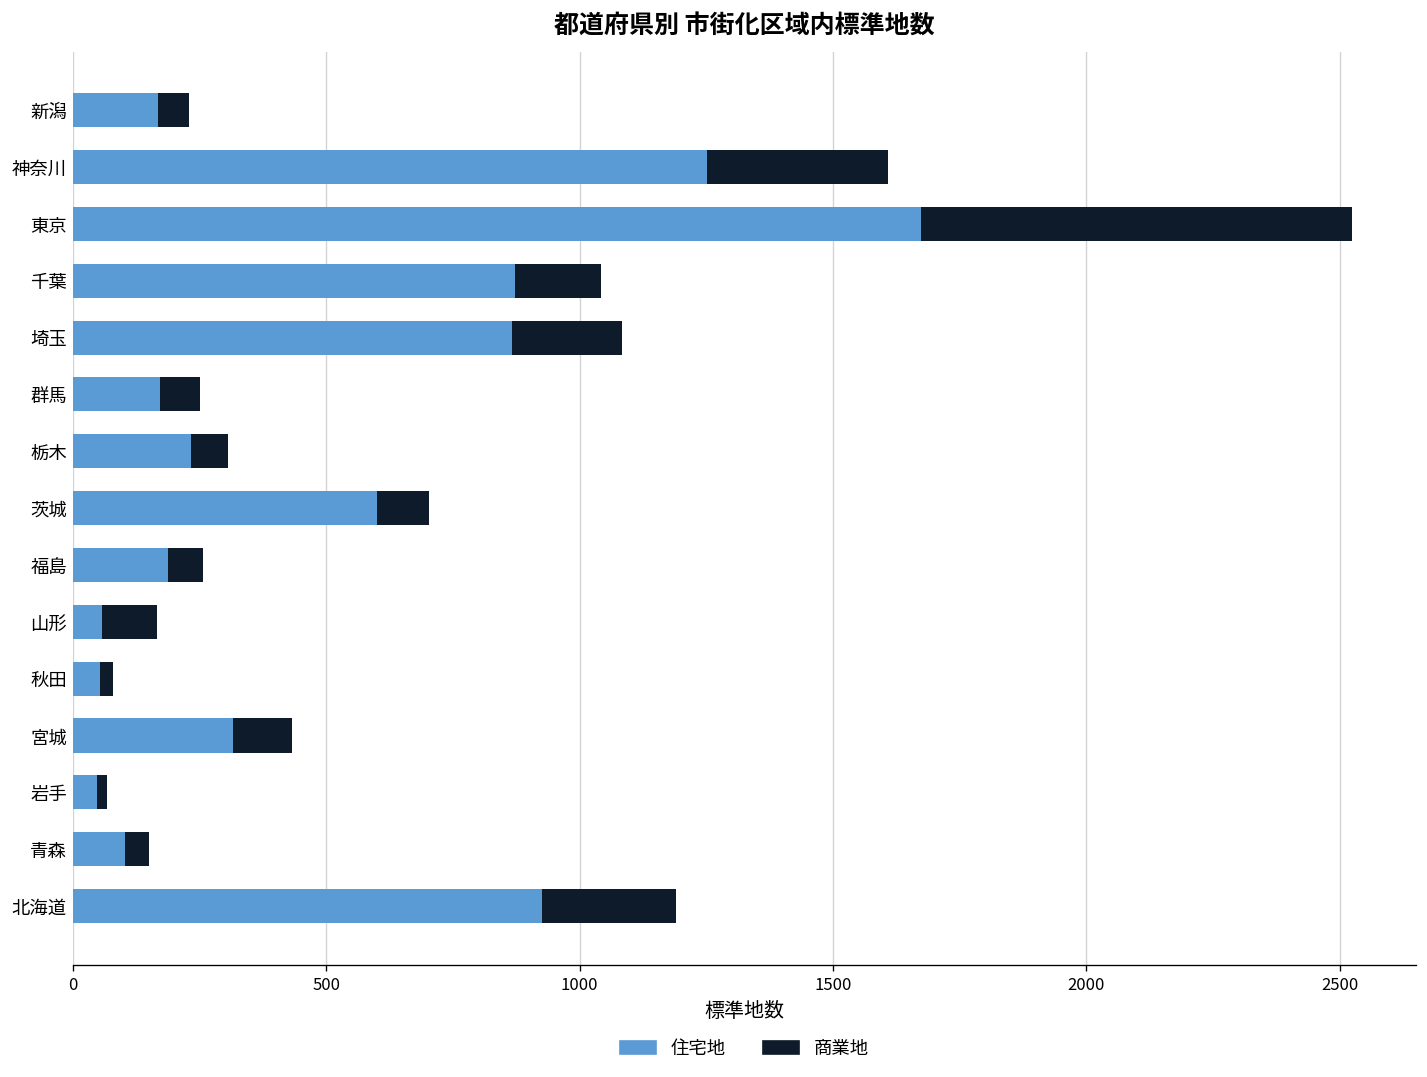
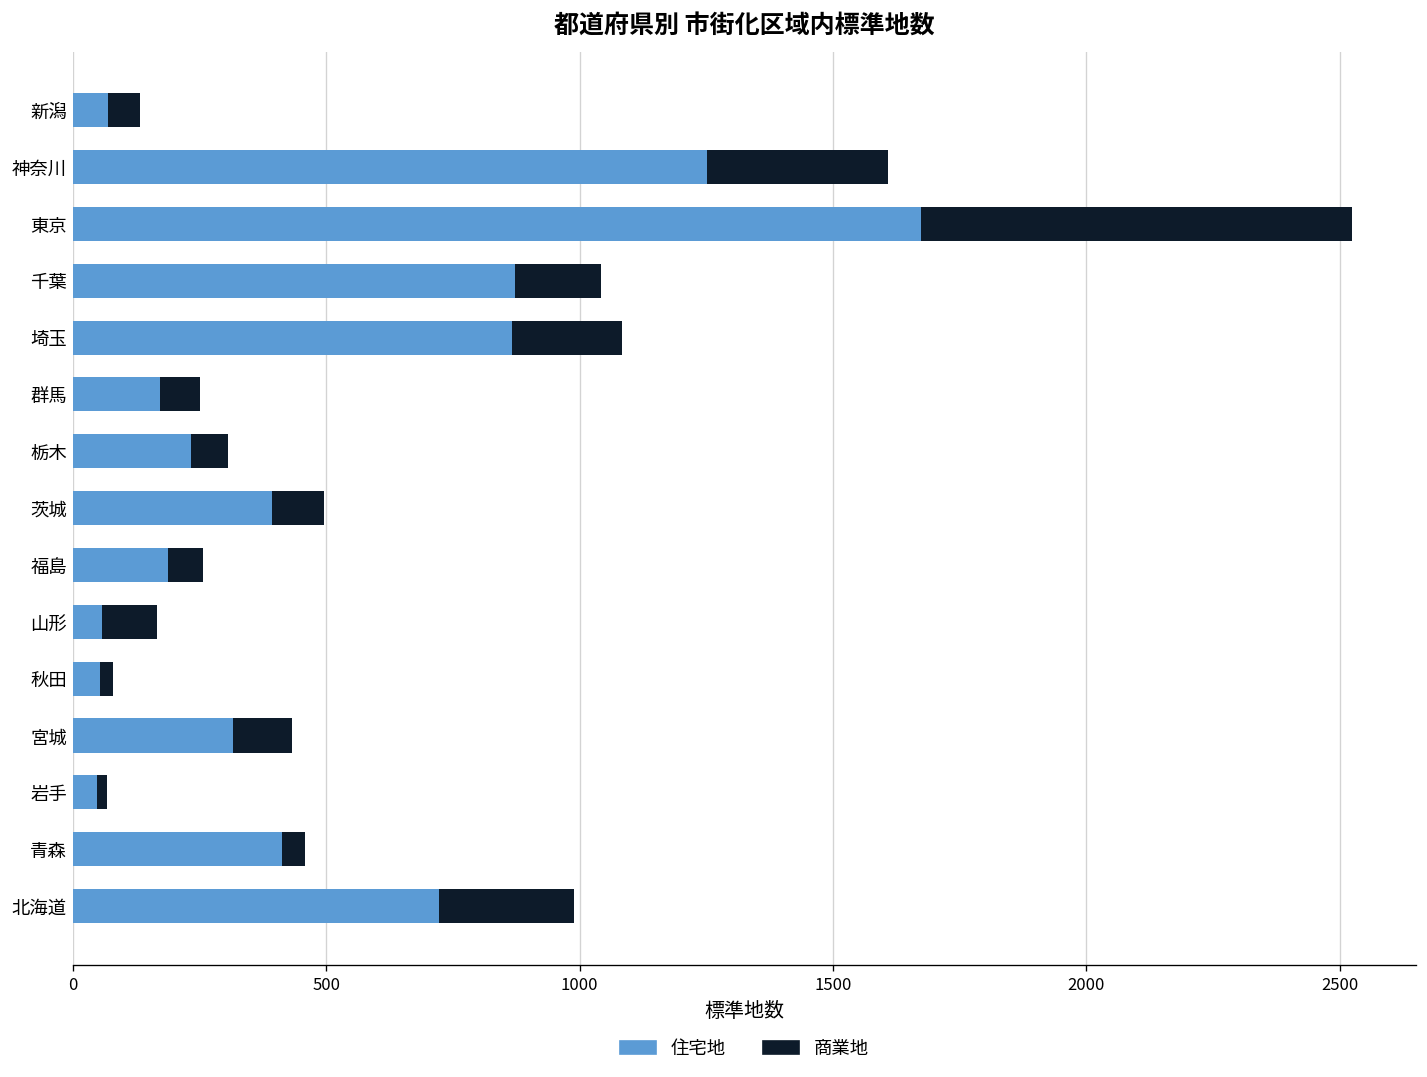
住宅地, 新潟: 170 -> 70
住宅地, 茨城: 600 -> 390
住宅地, 青森: 100 -> 410
住宅地, 北海道: 930 -> 720
